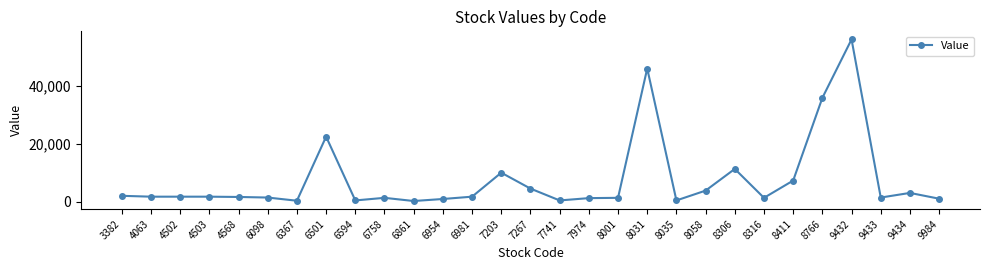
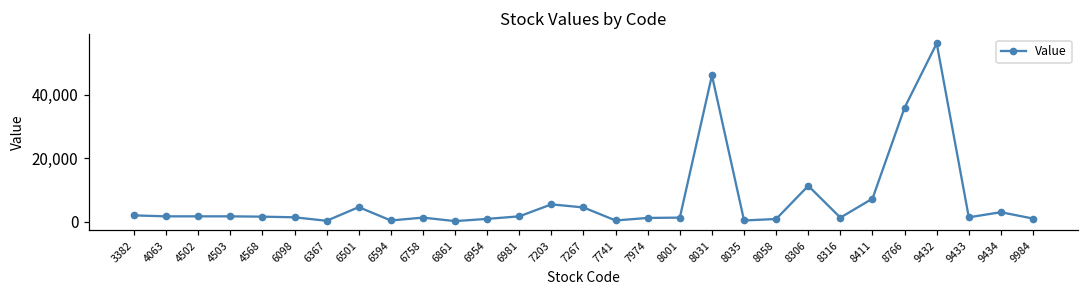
6501: 22,000 -> 5,000
7203: 10,000 -> 5,000
8058: 4,000 -> 1,000
